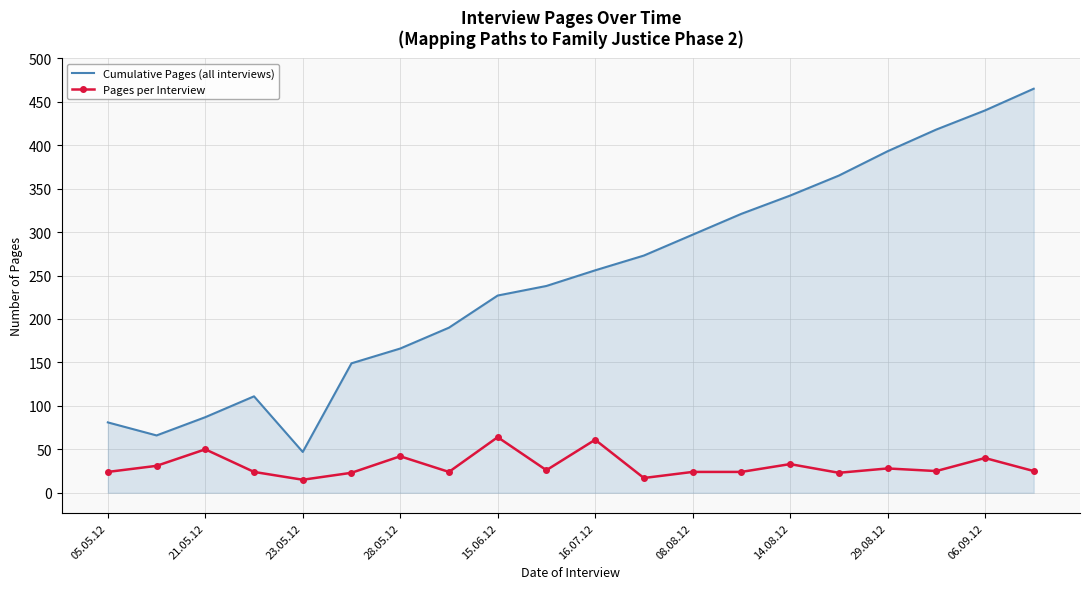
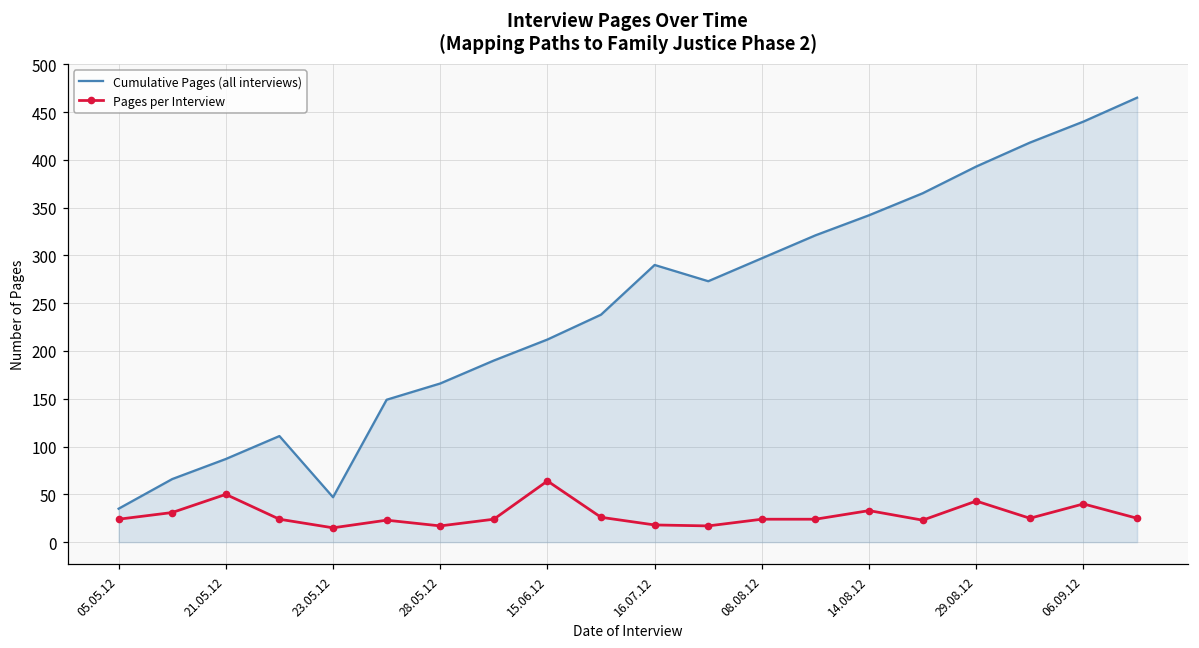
Cumulative Pages (all interviews), 05.05.12: 80 -> 40
Pages per Interview, 28.05.12: 40 -> 20
Cumulative Pages (all interviews), 15.06.12: 230 -> 210
Cumulative Pages (all interviews), 16.07.12: 260 -> 290
Pages per Interview, 16.07.12: 60 -> 20
Pages per Interview, 29.08.12: 30 -> 40
